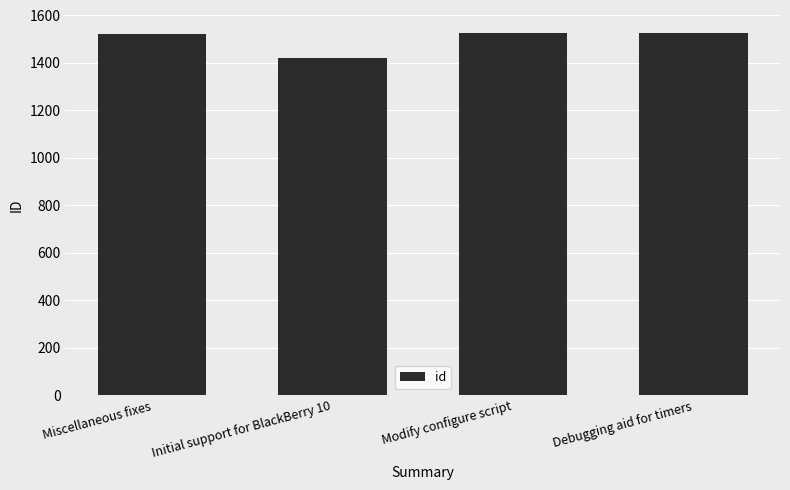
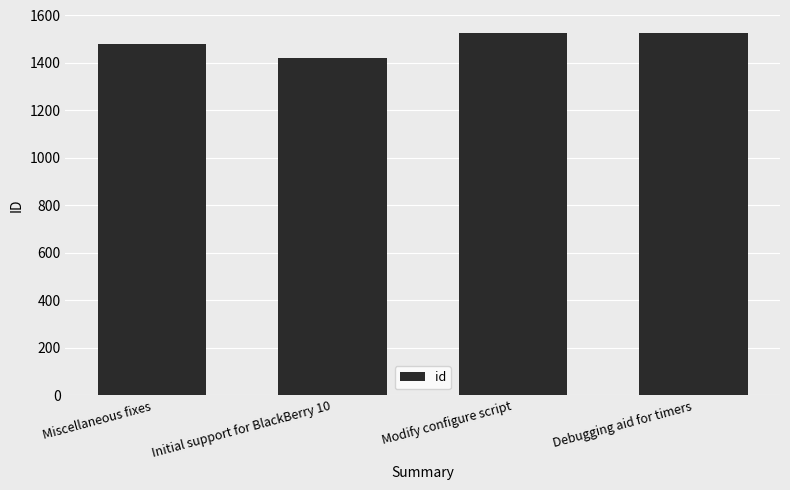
Miscellaneous fixes: 1520 -> 1480
